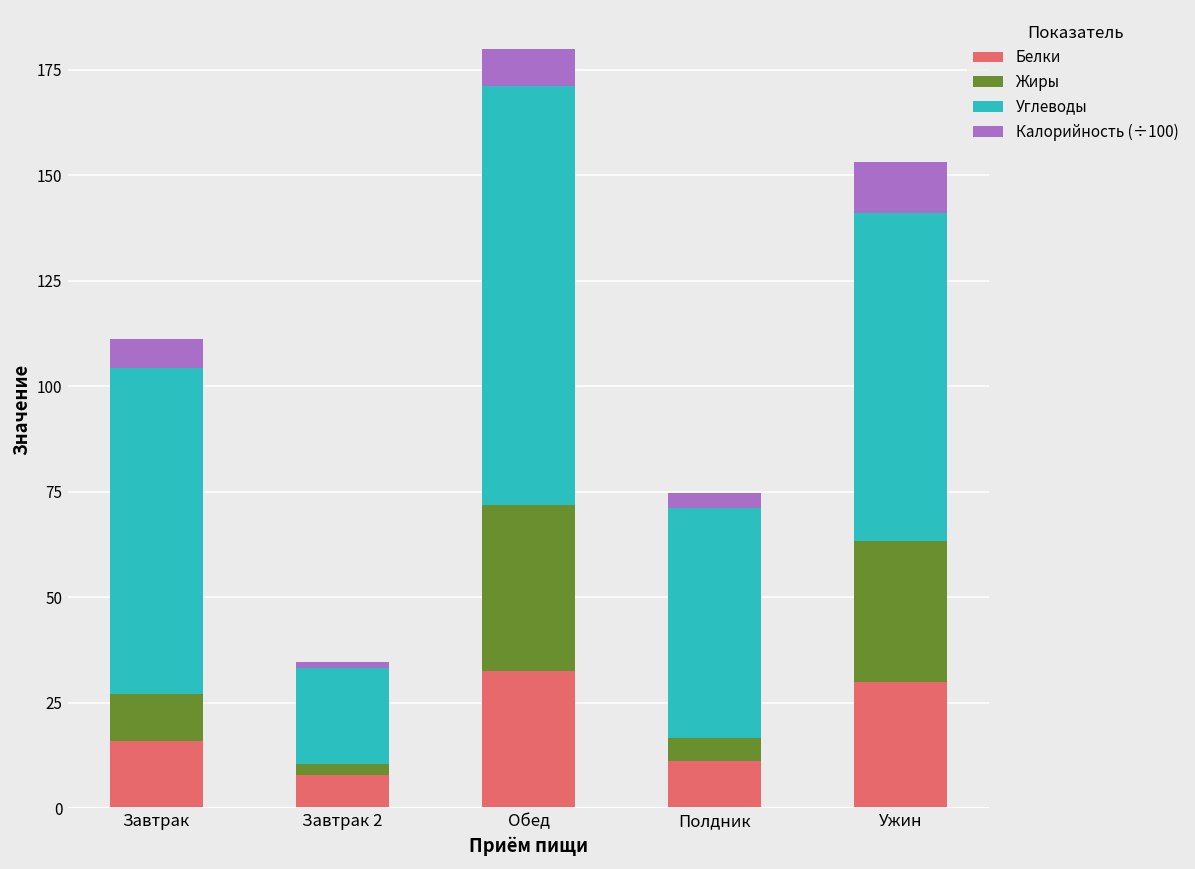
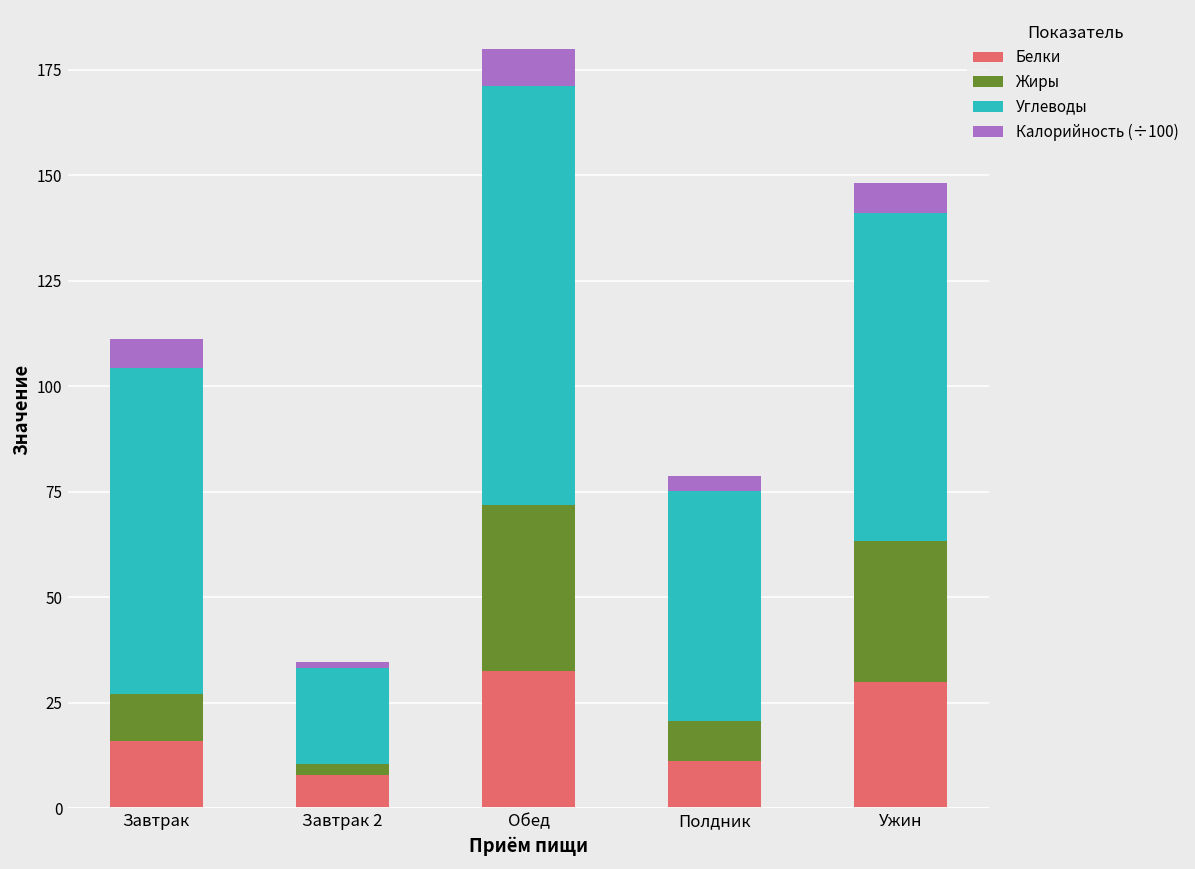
Жиры, Полдник: 6 -> 10
Калорийность (÷100), Ужин: 12 -> 7
